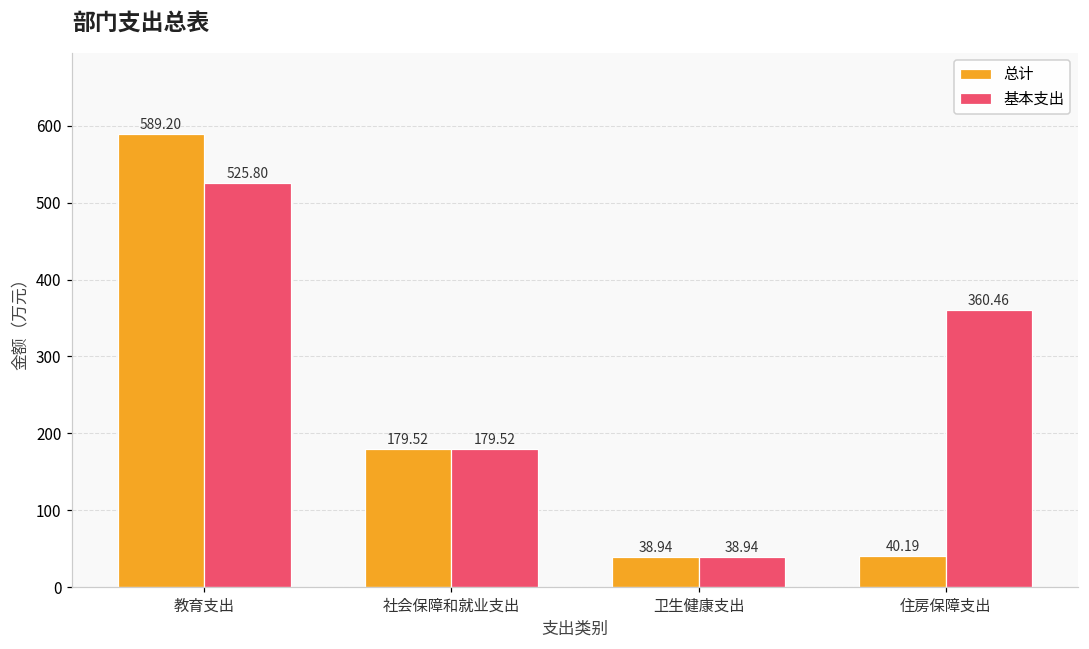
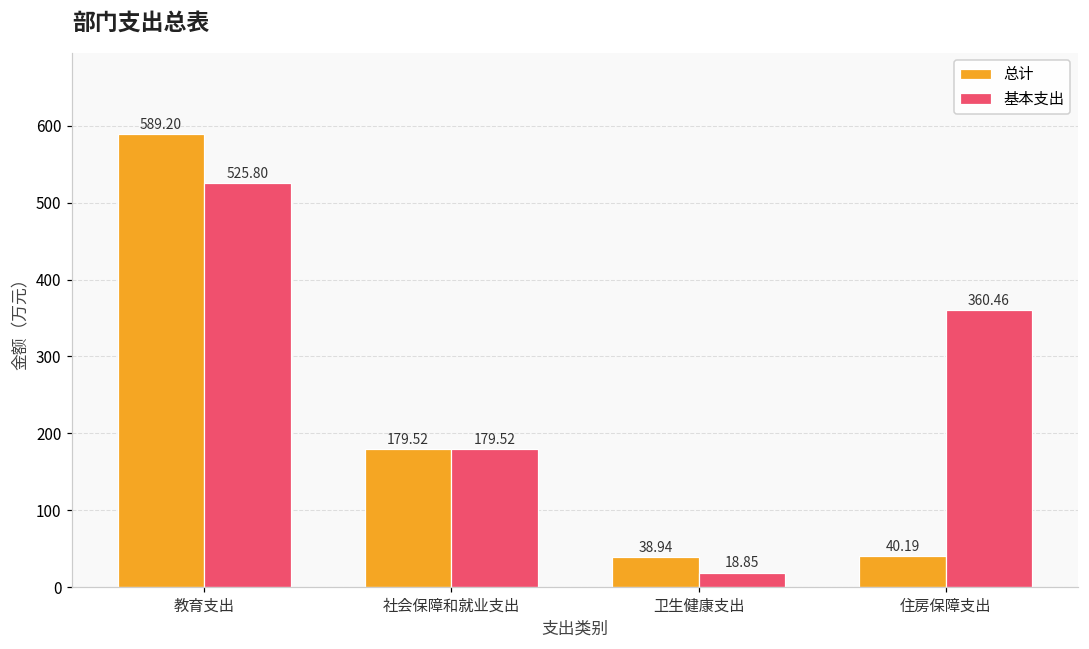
基本支出, 卫生健康支出: 38.94 -> 18.85
